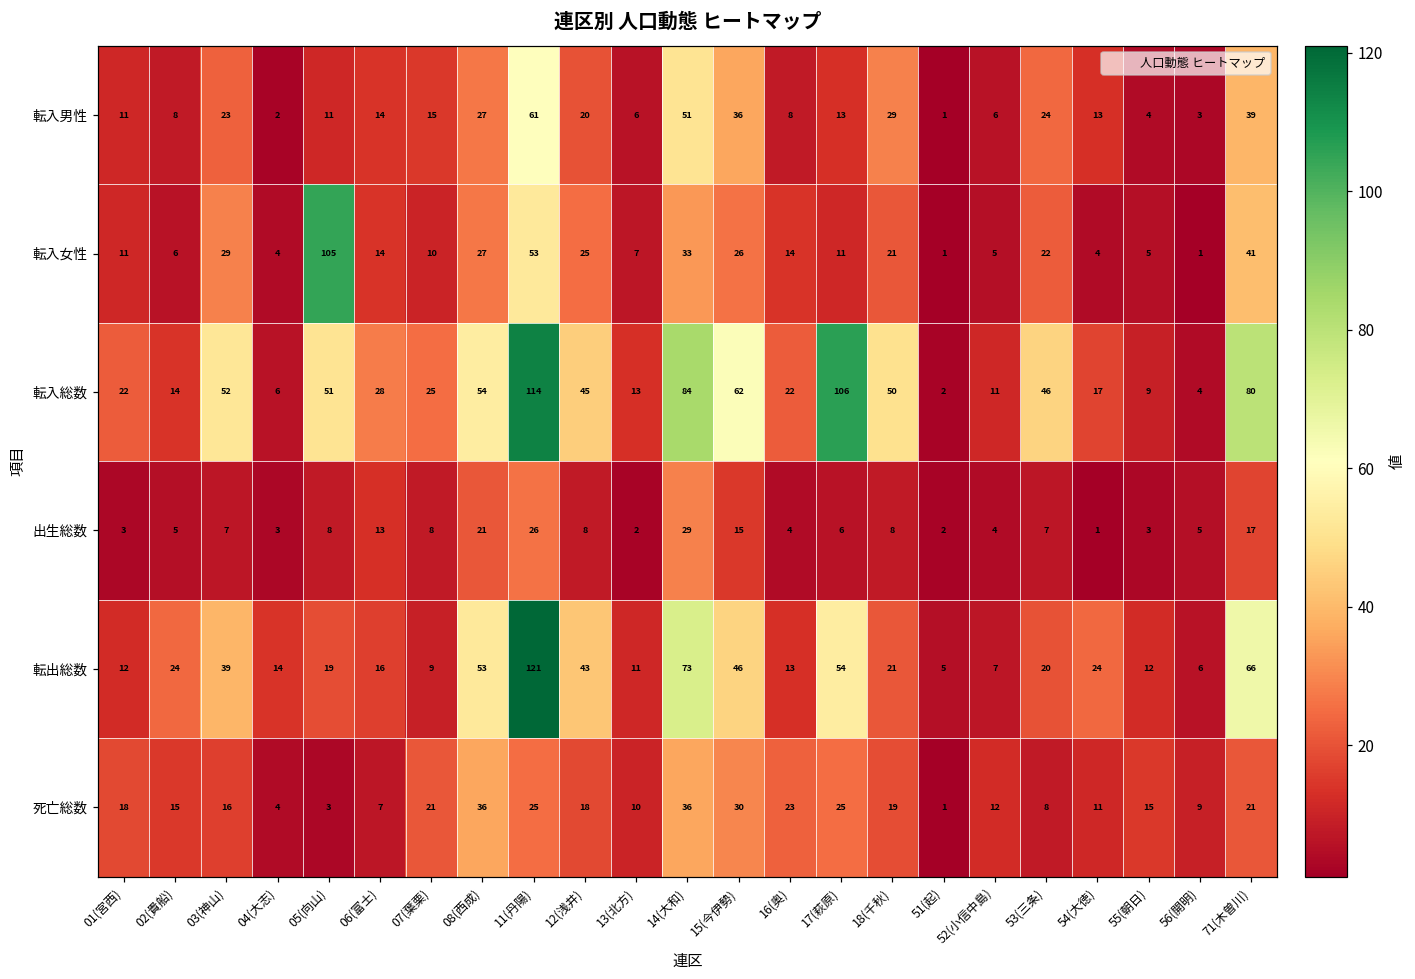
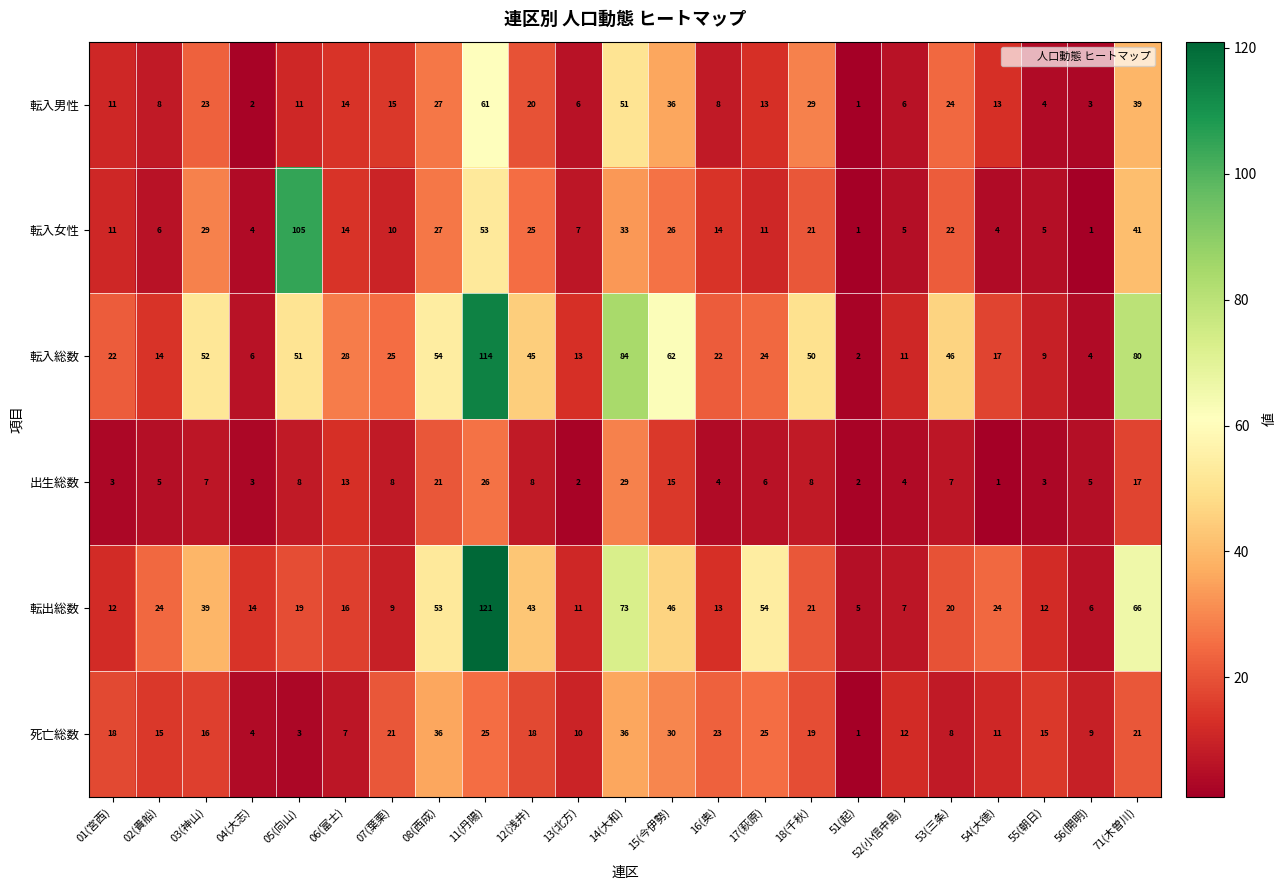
転入総数, 17(萩原): 106 -> 24
